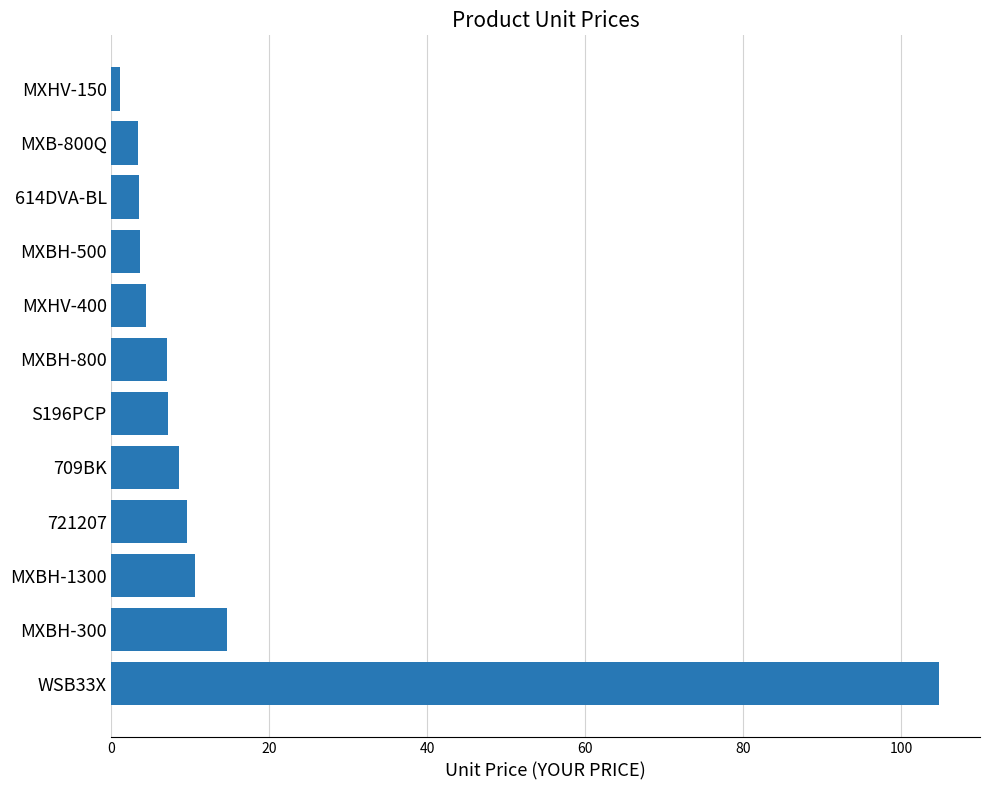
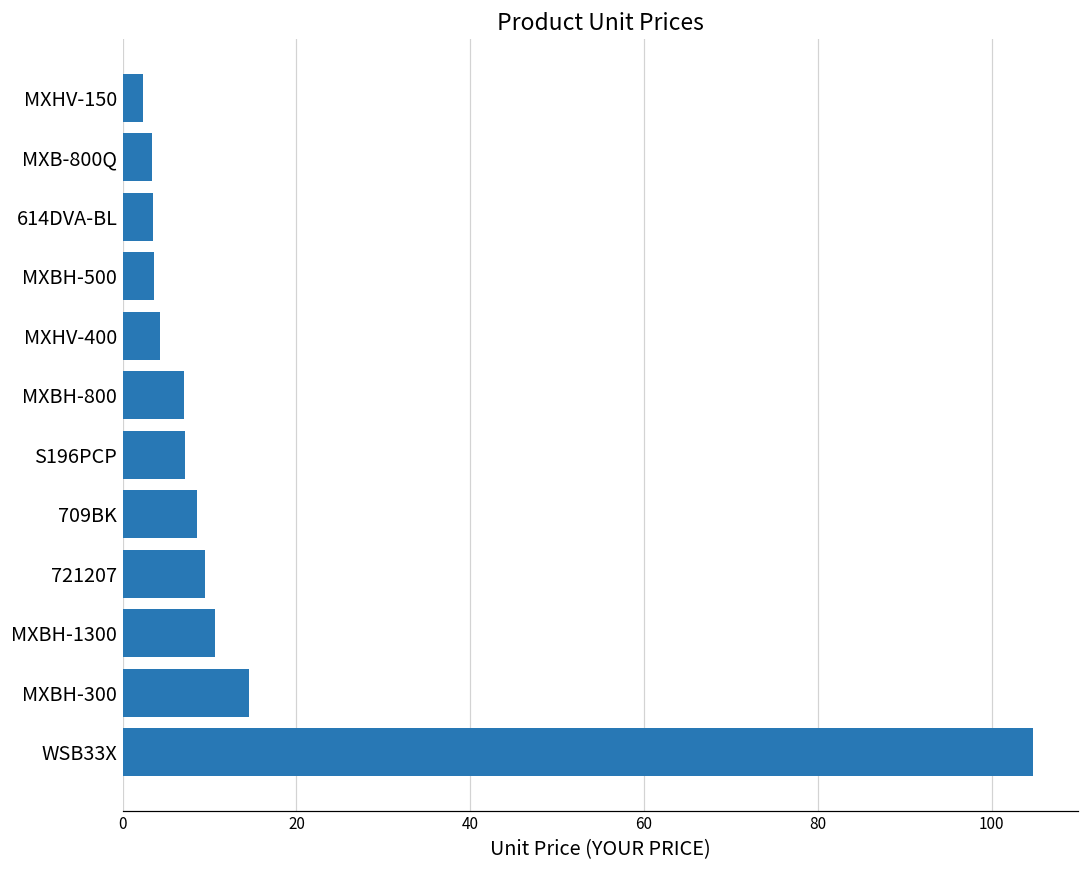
MXHV-150: 1 -> 2
